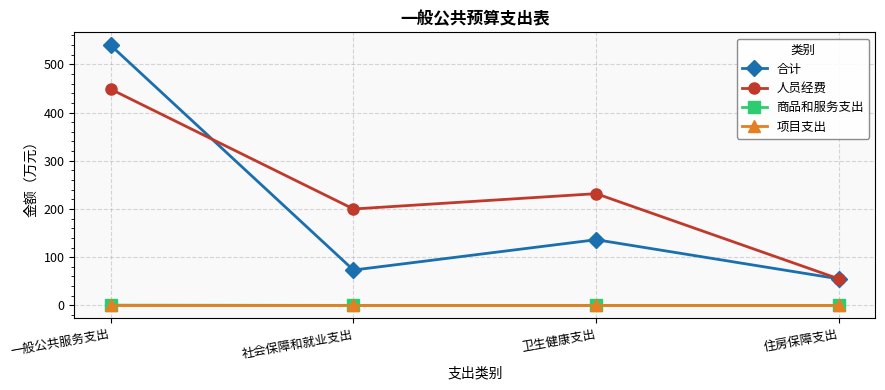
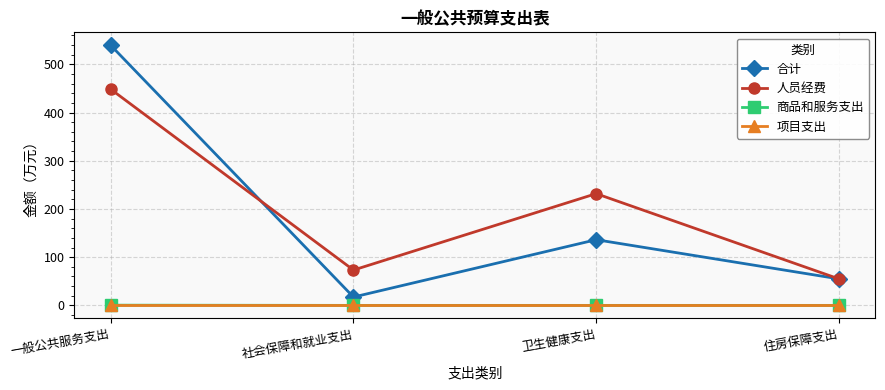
合计, 社会保障和就业支出: 70 -> 20
人员经费, 社会保障和就业支出: 200 -> 70
